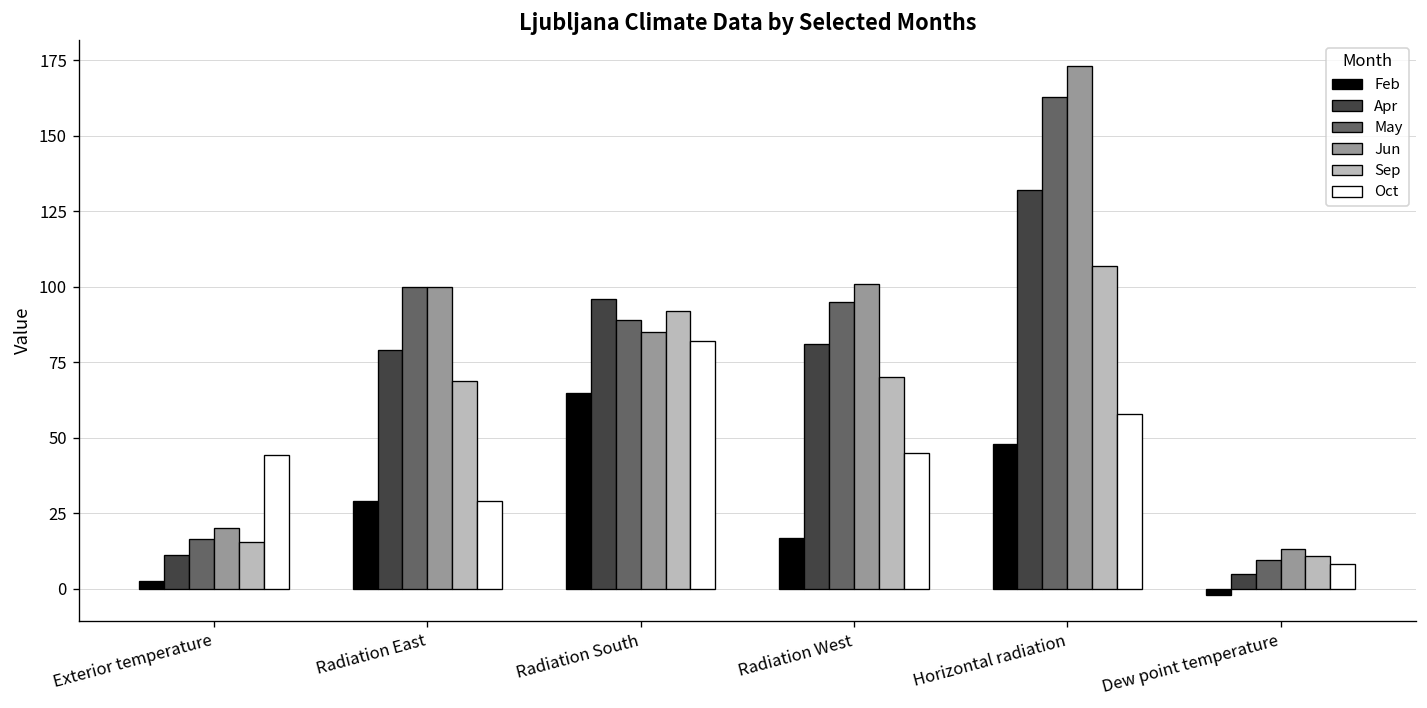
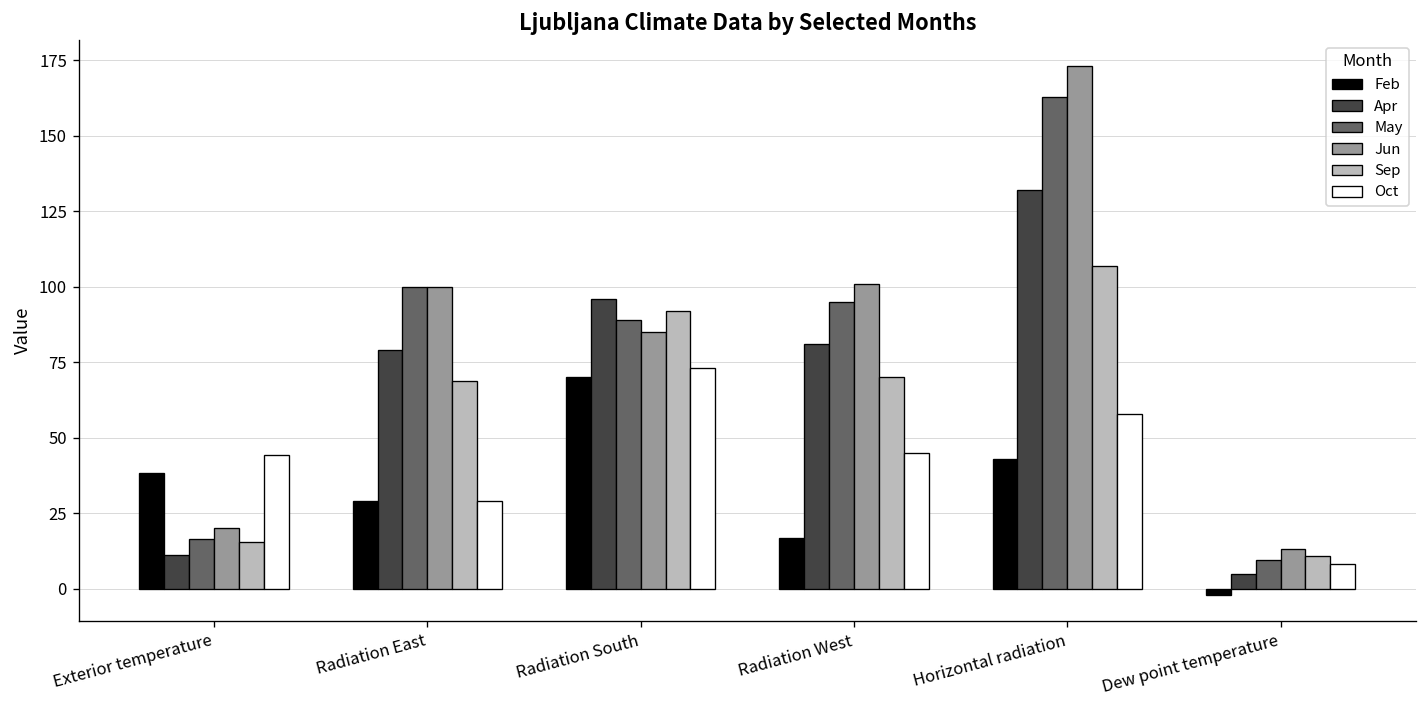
Feb, Exterior temperature: 3 -> 39
Feb, Radiation South: 65 -> 70
Oct, Radiation South: 82 -> 73
Feb, Horizontal radiation: 48 -> 43
